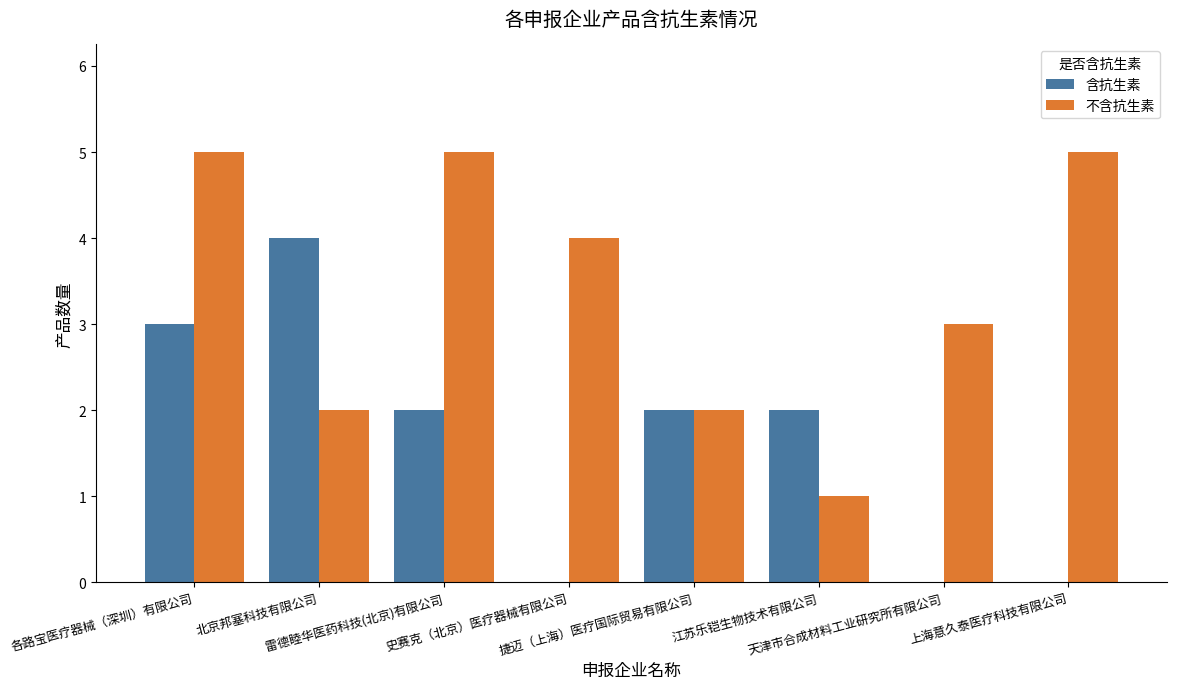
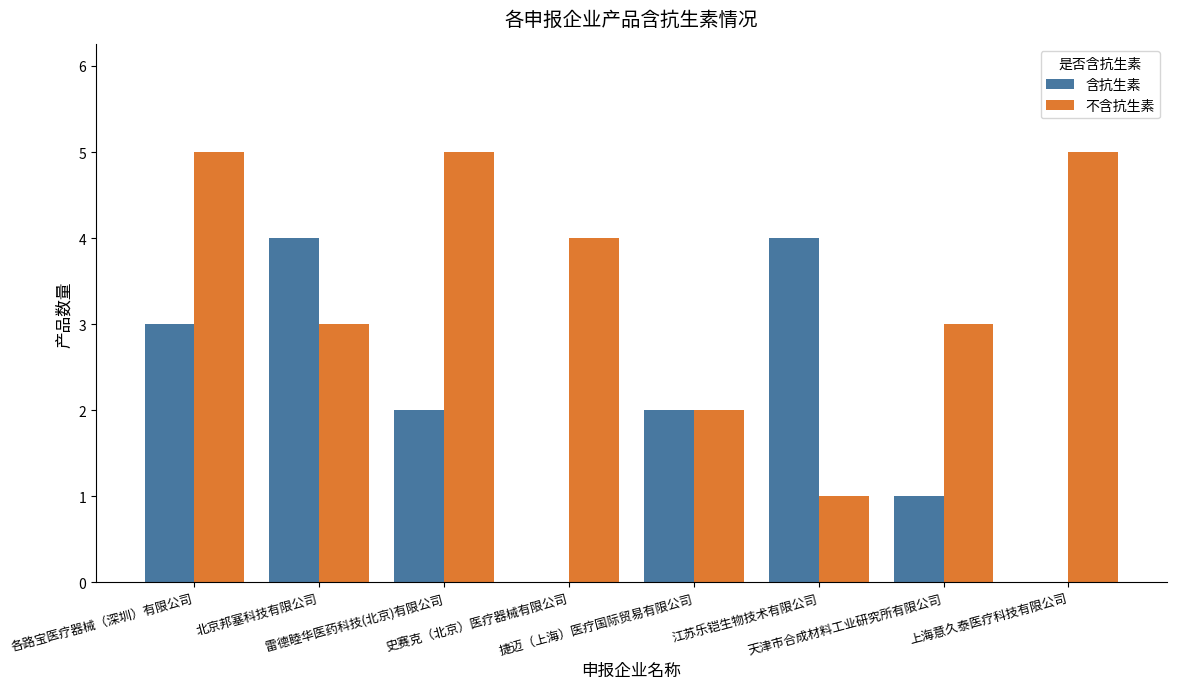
不含抗生素, 北京邦塞科技有限公司: 2 -> 3
含抗生素, 江苏乐铠生物技术有限公司: 2 -> 4
含抗生素, 天津市合成材料工业研究所有限公司: 0 -> 1
